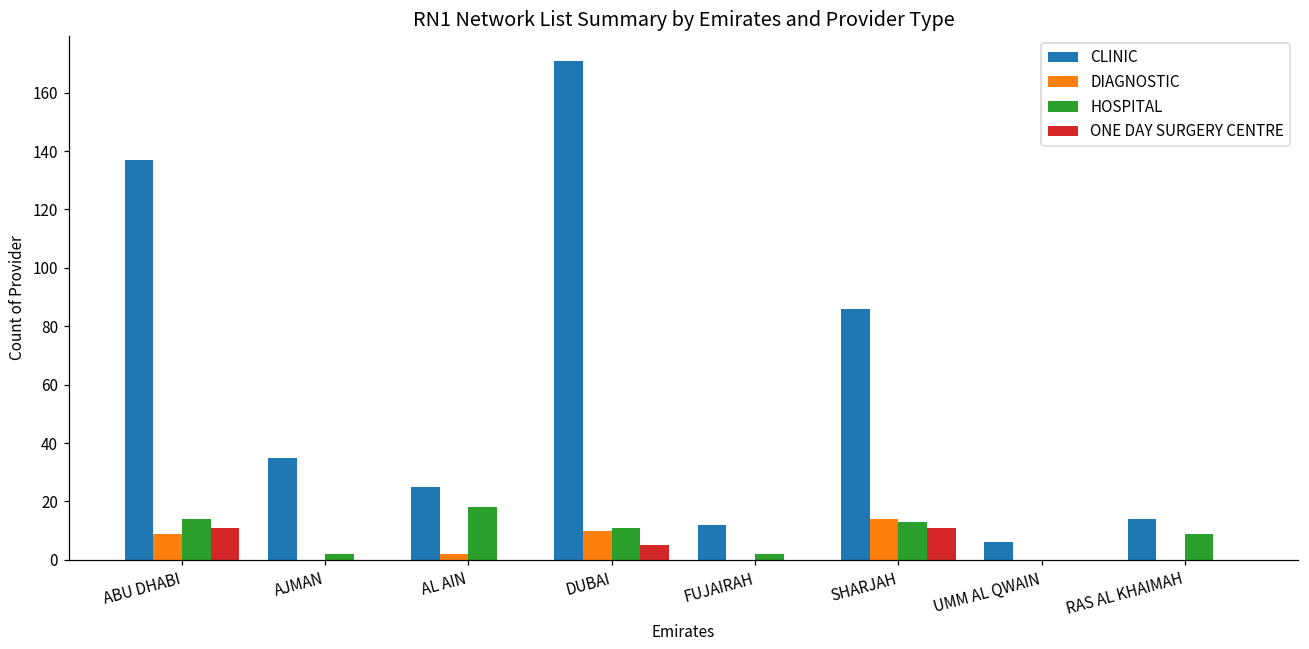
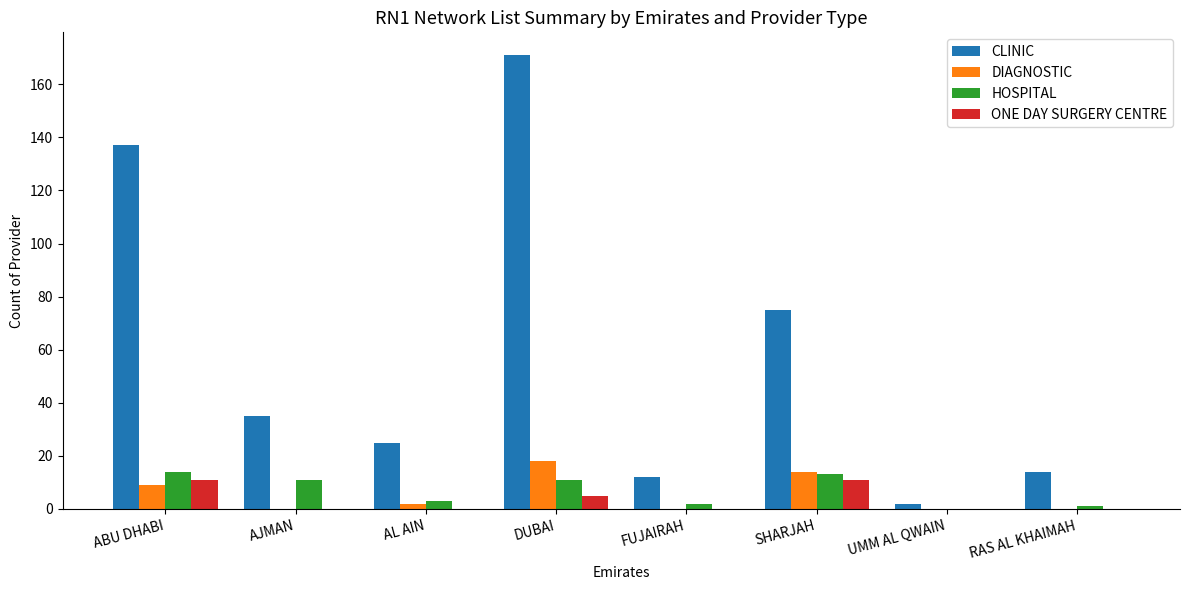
HOSPITAL, AJMAN: 2 -> 11
HOSPITAL, AL AIN: 18 -> 3
DIAGNOSTIC, DUBAI: 10 -> 18
CLINIC, SHARJAH: 86 -> 75
CLINIC, UMM AL QWAIN: 6 -> 2
HOSPITAL, RAS AL KHAIMAH: 9 -> 1
